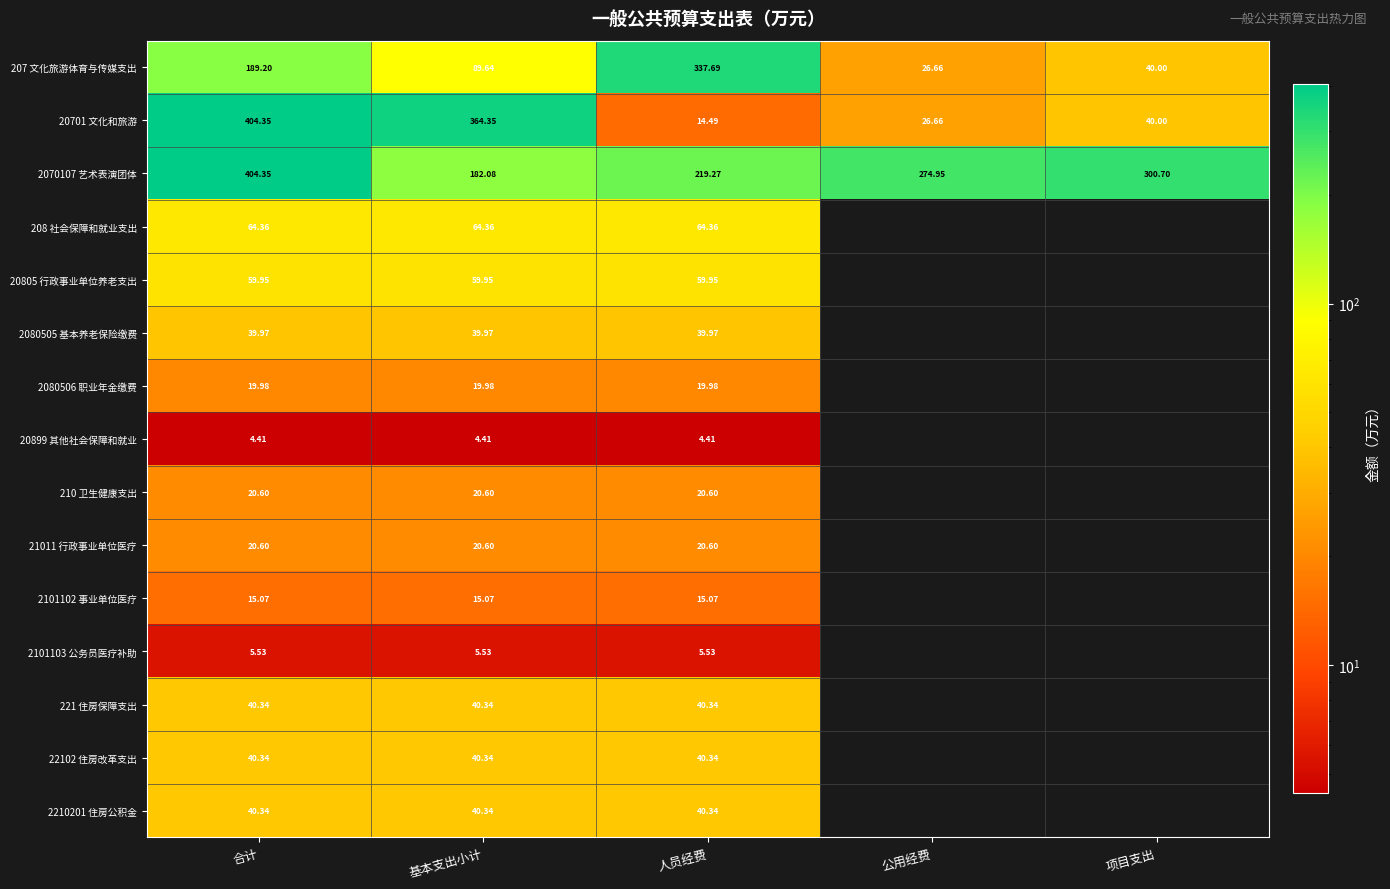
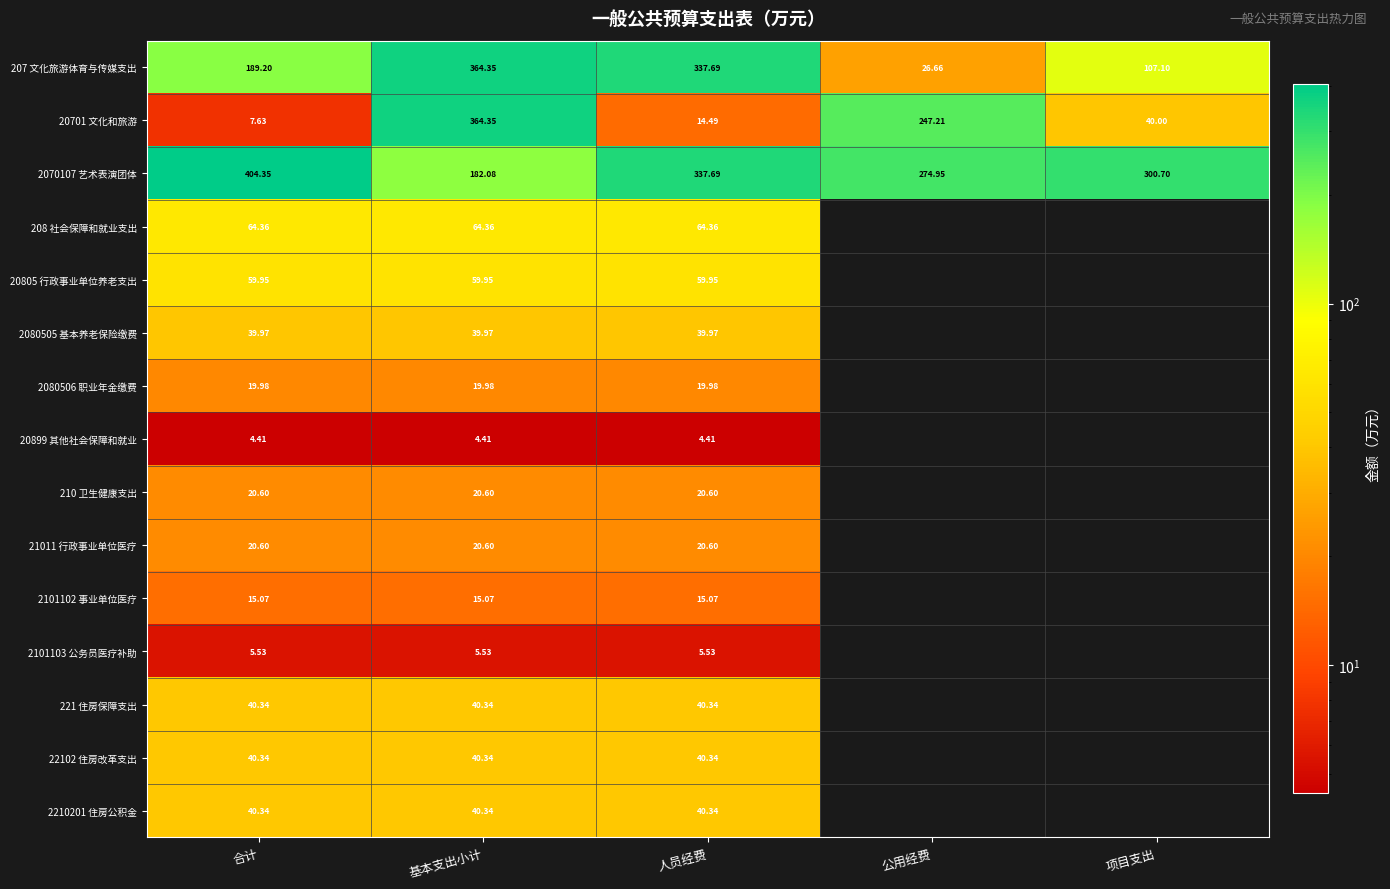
207 文化旅游体育与传媒支出, 基本支出小计: 89.64 -> 364.35
207 文化旅游体育与传媒支出, 项目支出: 40.00 -> 107.10
20701 文化和旅游, 合计: 404.35 -> 7.63
20701 文化和旅游, 公用经费: 26.66 -> 247.21
2070107 艺术表演团体, 人员经费: 219.27 -> 337.69
